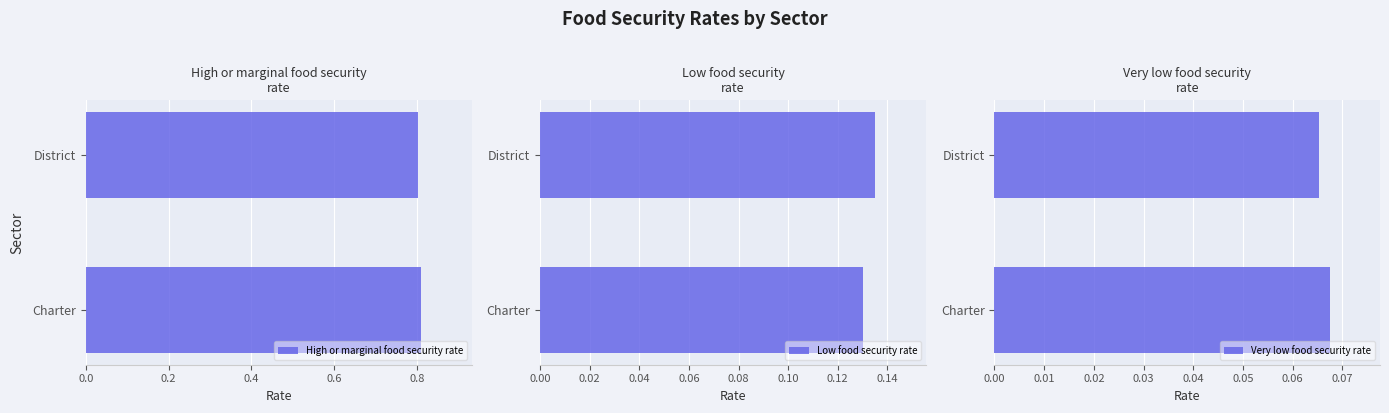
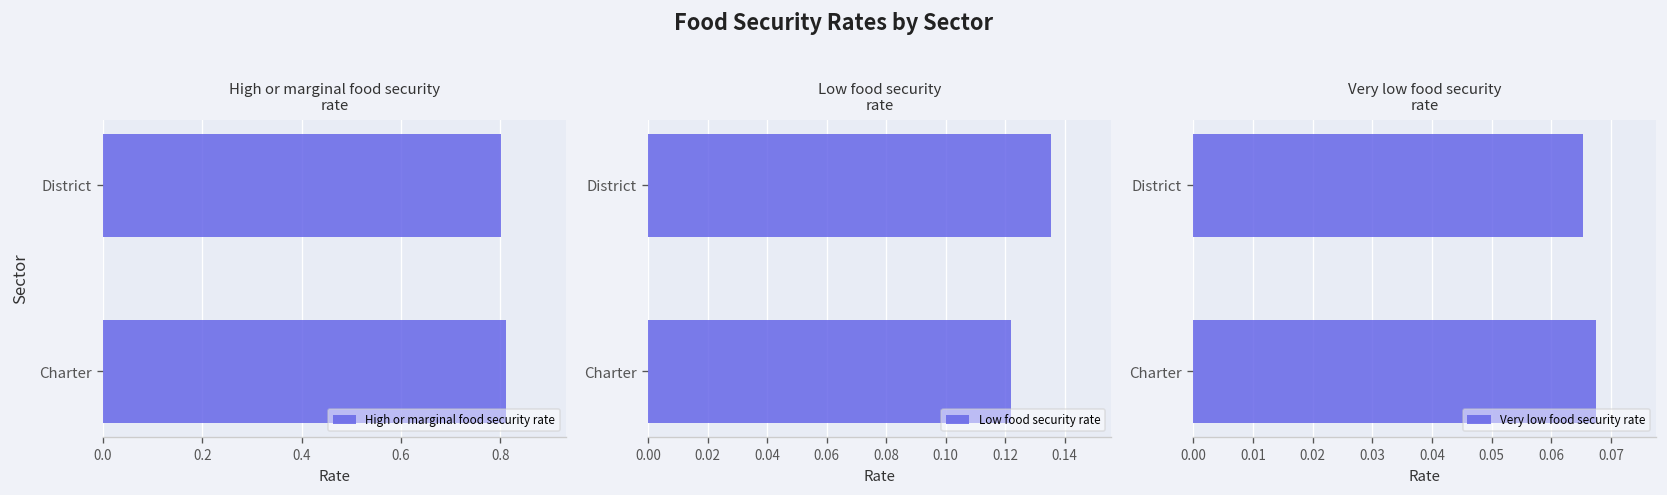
Low food security rate, Charter: 0.130 -> 0.122
